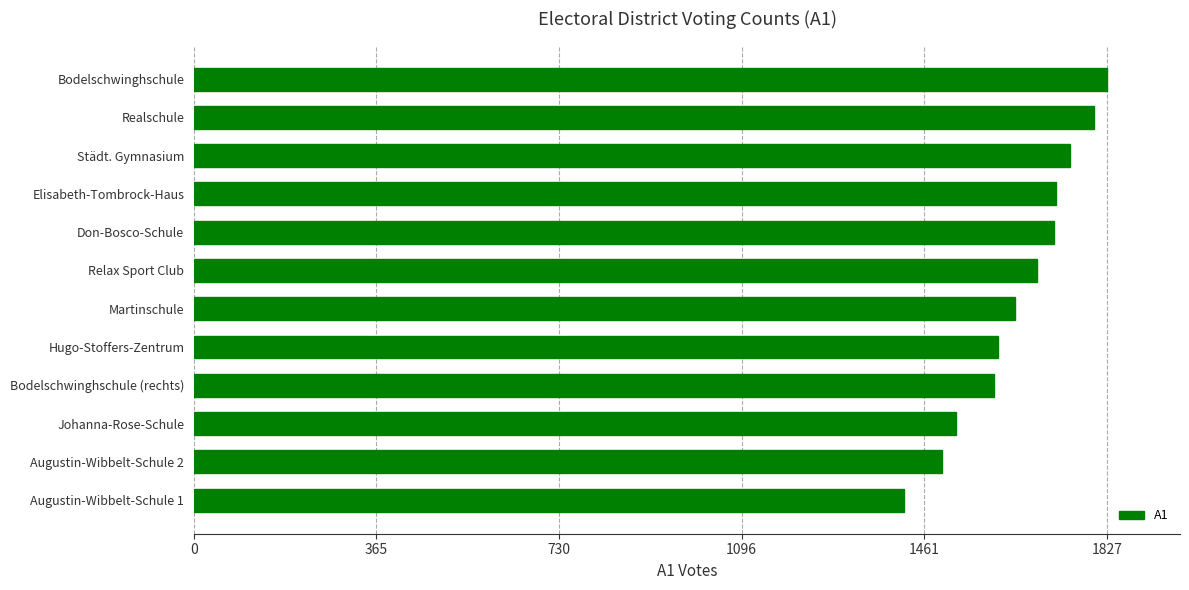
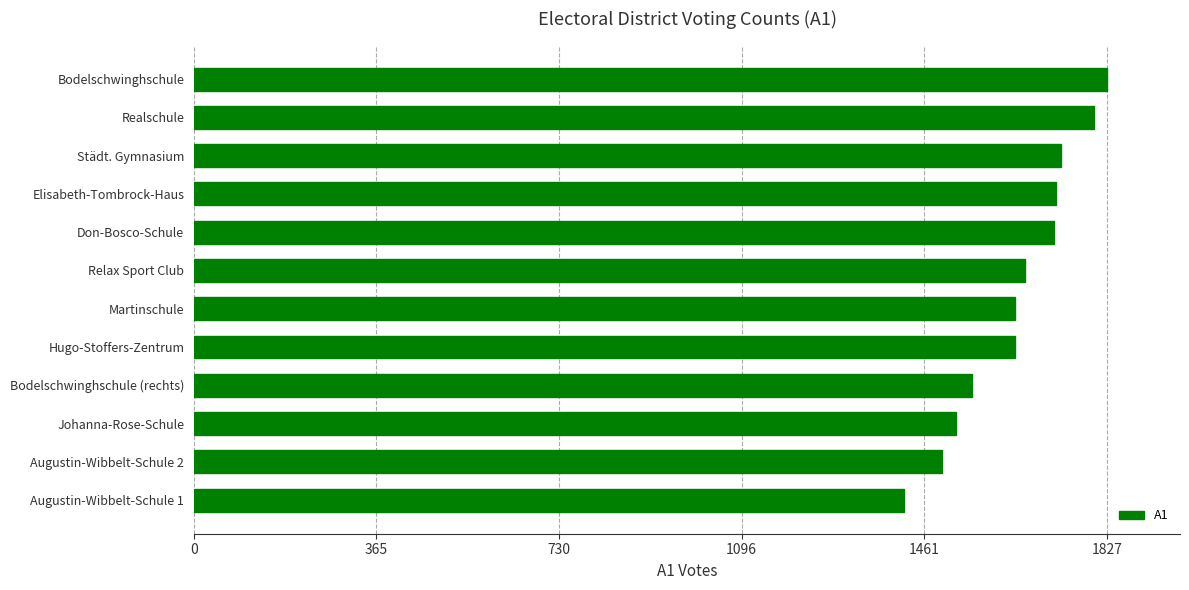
Städt. Gymnasium: 1750 -> 1740
Relax Sport Club: 1690 -> 1660
Hugo-Stoffers-Zentrum: 1610 -> 1640
Bodelschwinghschule (rechts): 1600 -> 1560
